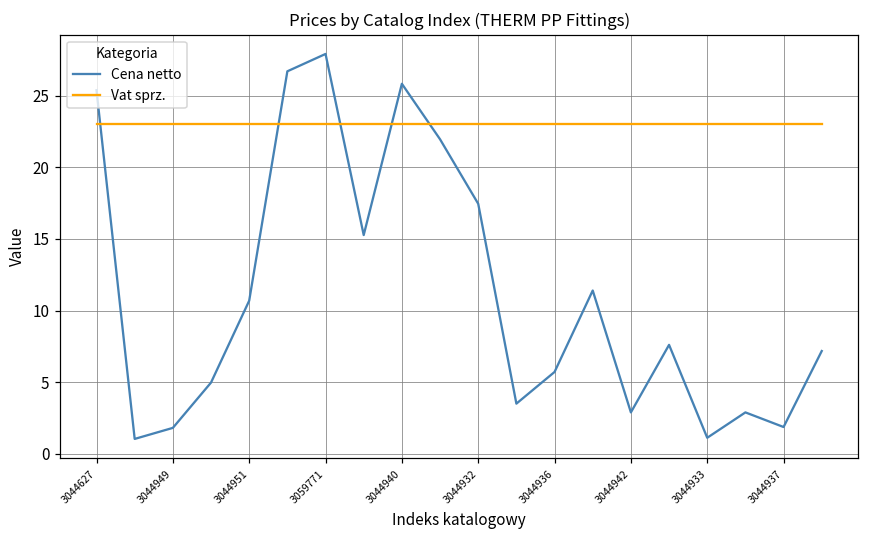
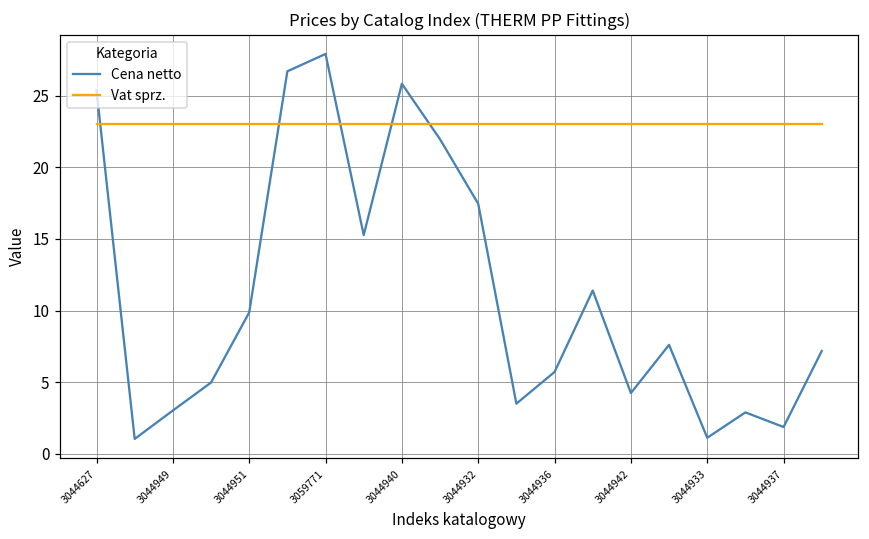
Cena netto, 3044949: 1.8 -> 3.0
Cena netto, 3044951: 10.7 -> 9.9
Cena netto, 3044942: 2.9 -> 4.3
